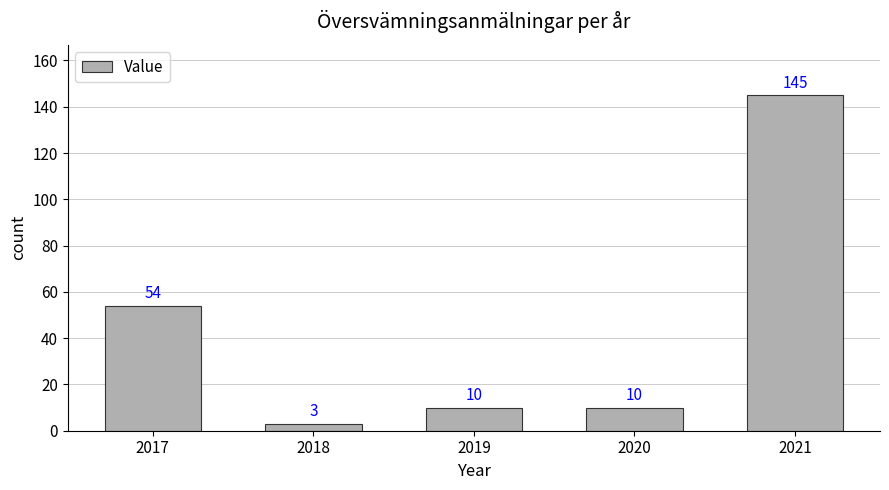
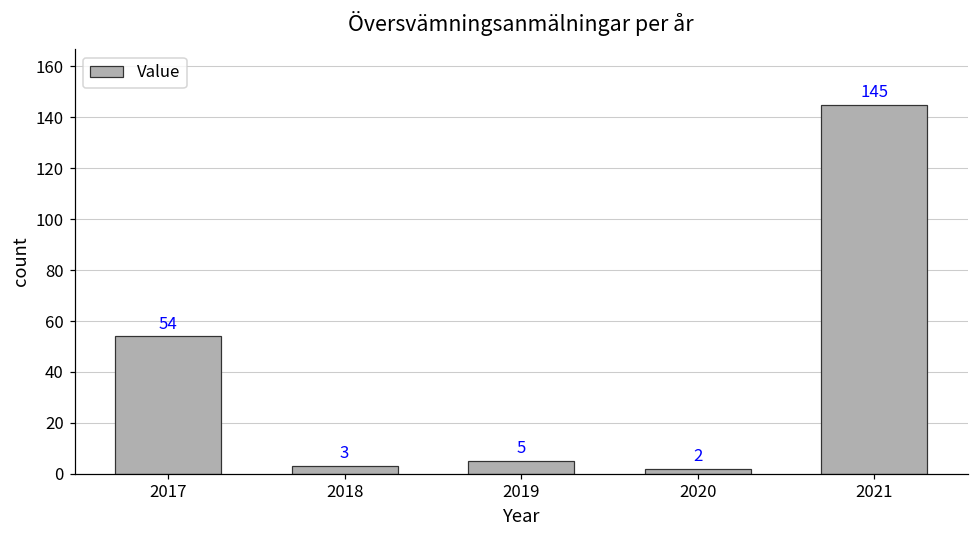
2019: 10 -> 5
2020: 10 -> 2
